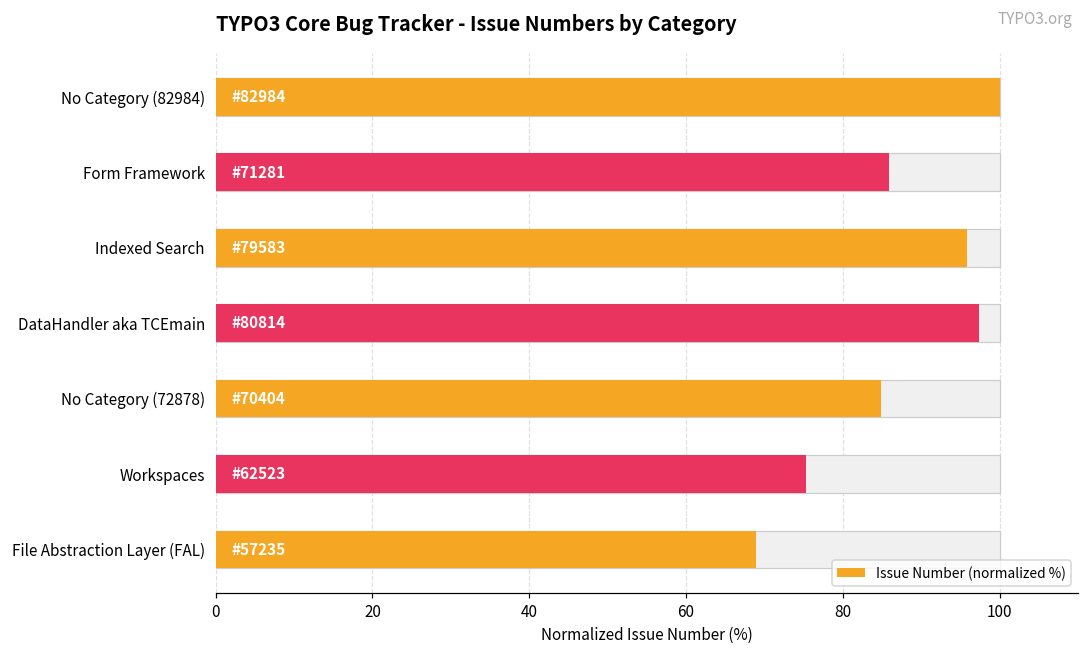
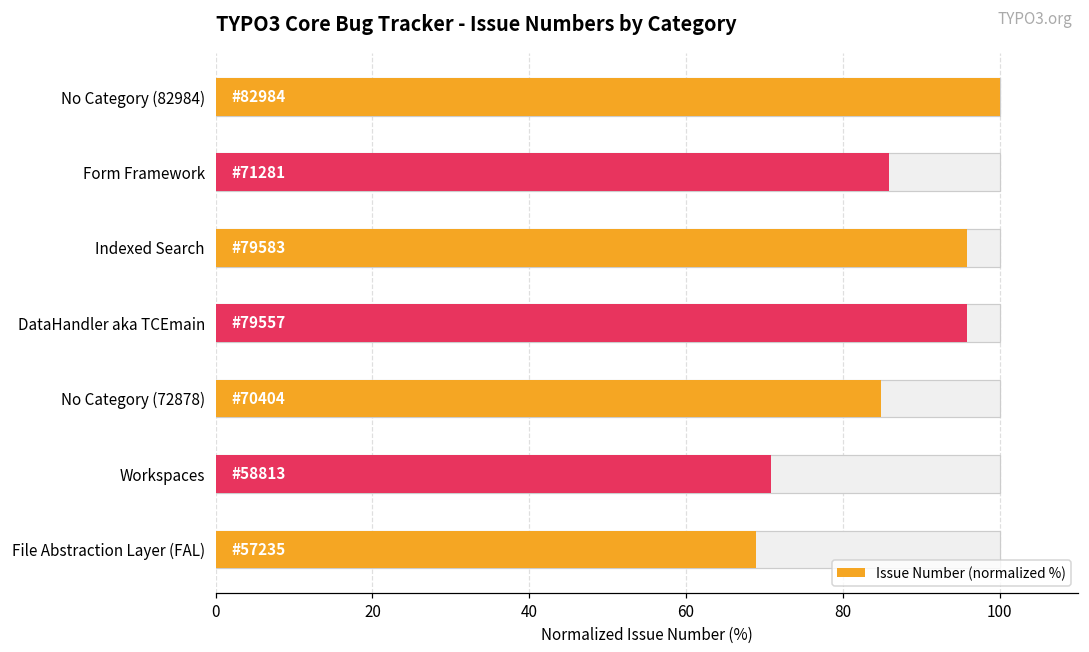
Issue Number (normalized %), DataHandler aka TCEmain: 80814 -> 79557
Issue Number (normalized %), Workspaces: 62523 -> 58813
